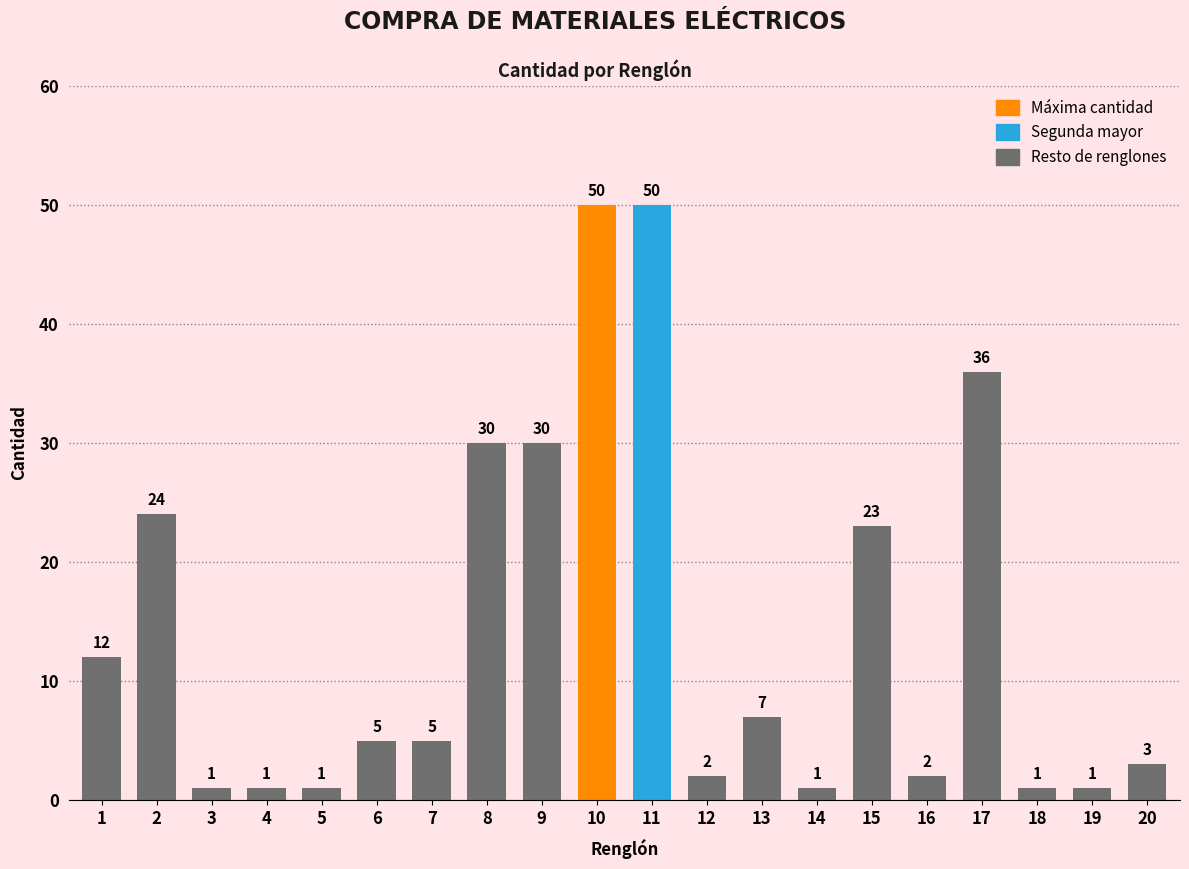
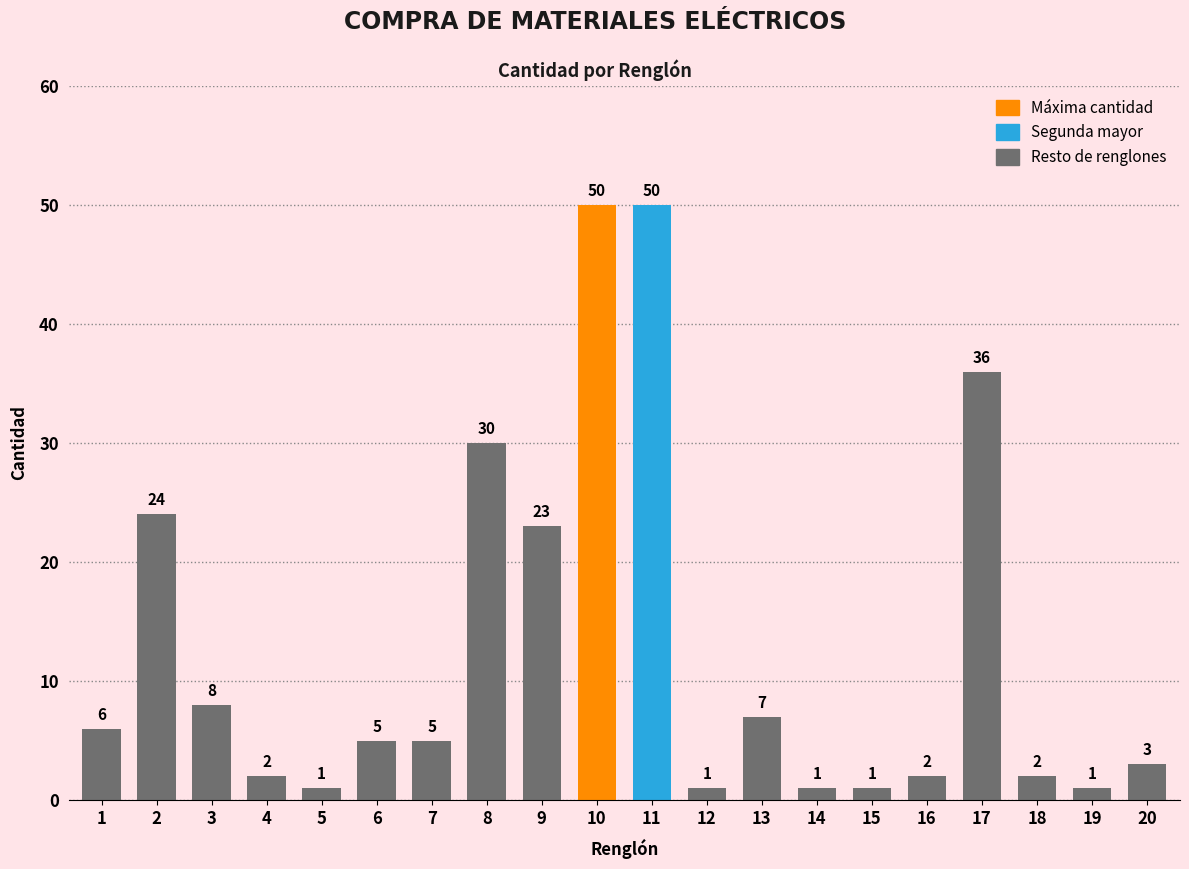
1: 12 -> 6
3: 1 -> 8
4: 1 -> 2
9: 30 -> 23
12: 2 -> 1
15: 23 -> 1
18: 1 -> 2
